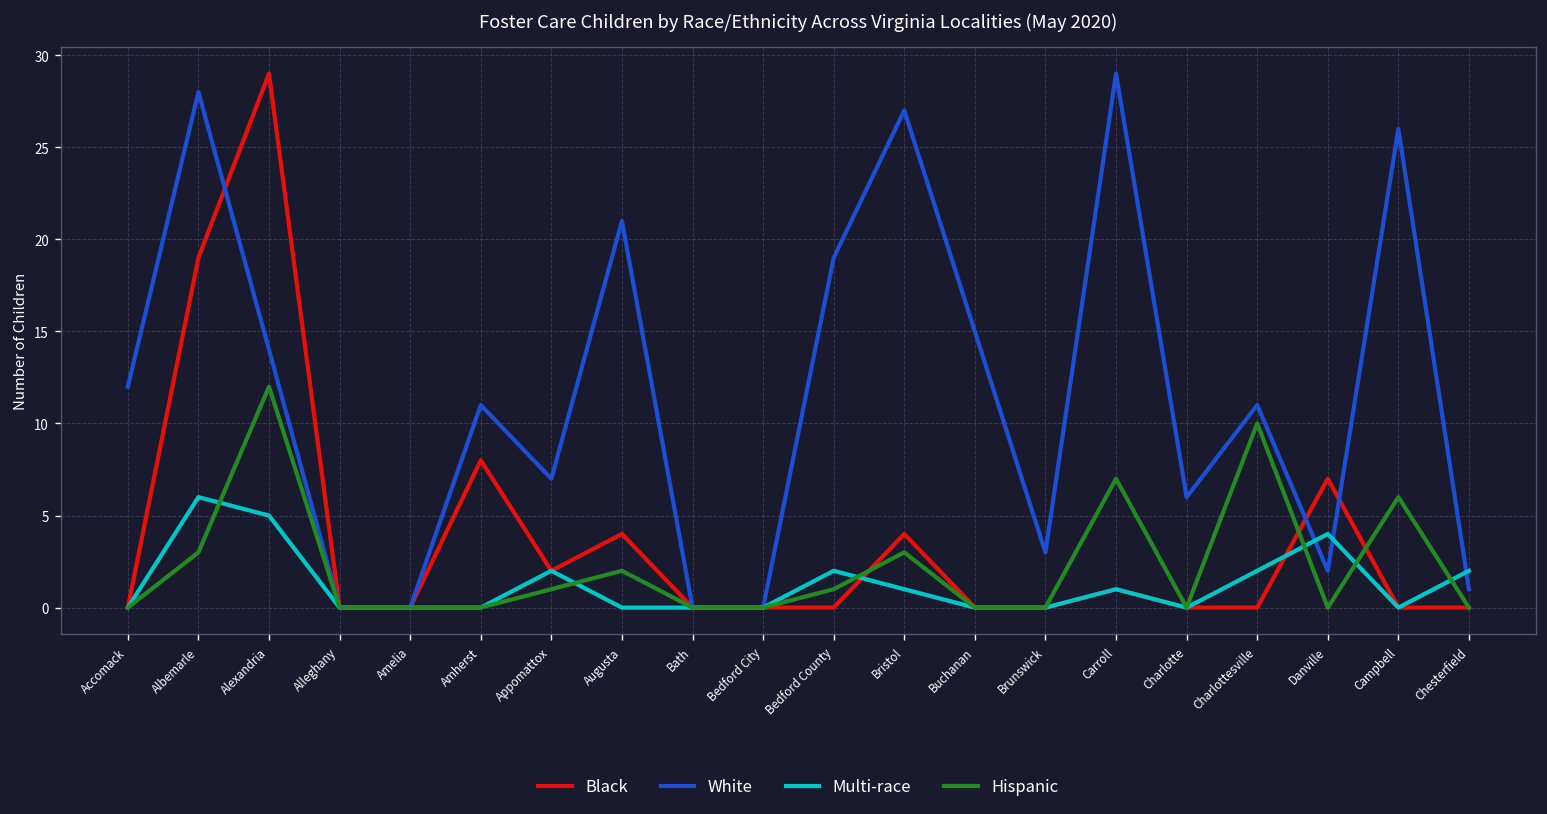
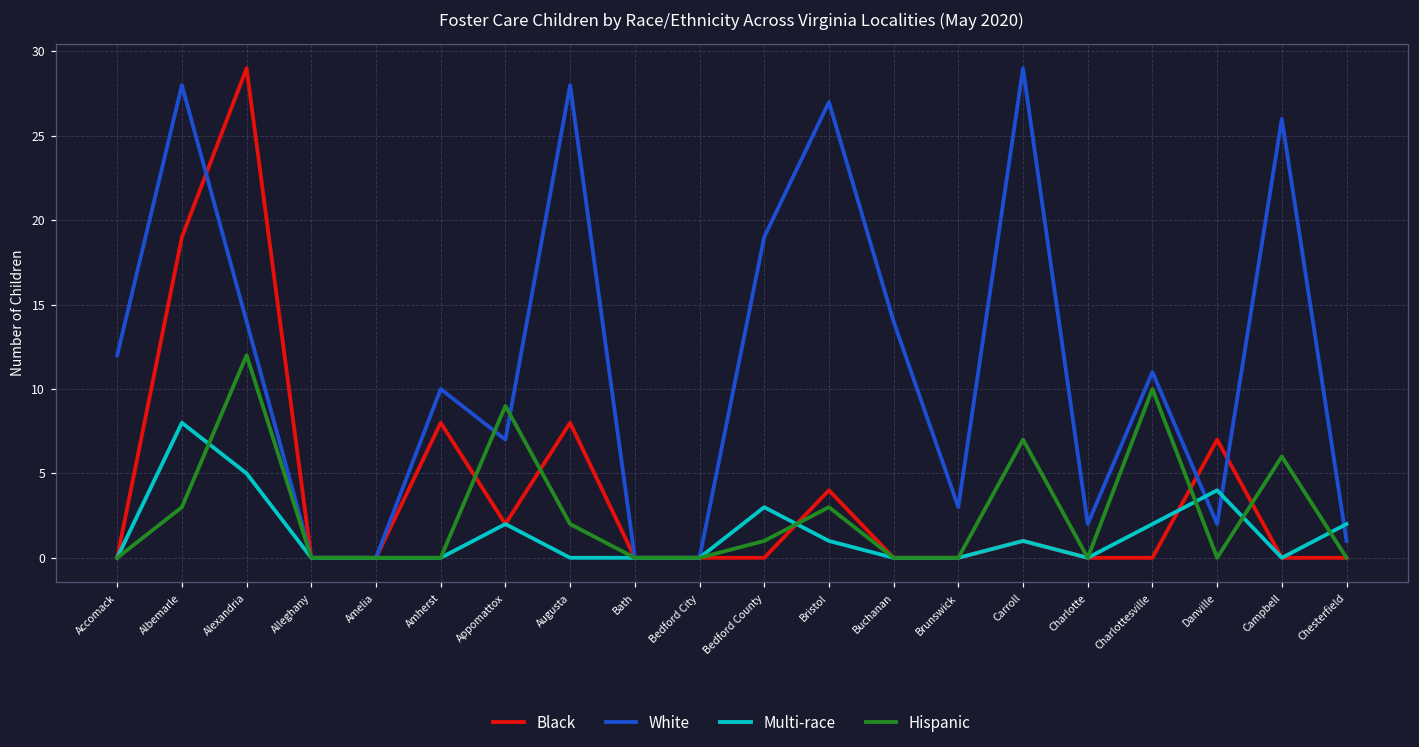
Multi-race, Albemarle: 6 -> 8
White, Amherst: 11 -> 10
Hispanic, Appomattox: 1 -> 9
Black, Augusta: 4 -> 8
White, Augusta: 21 -> 28
Multi-race, Bedford County: 2 -> 3
White, Buchanan: 15 -> 14
White, Charlotte: 6 -> 2
